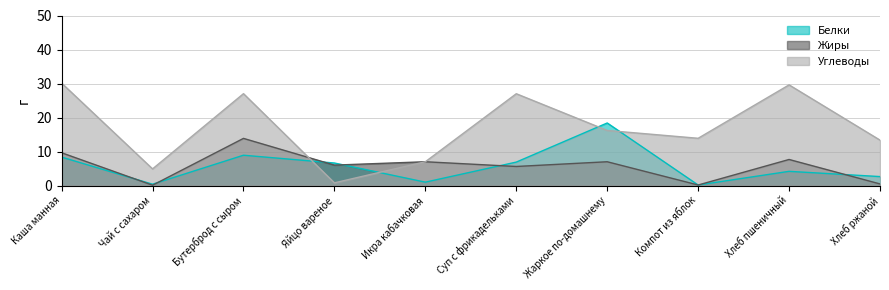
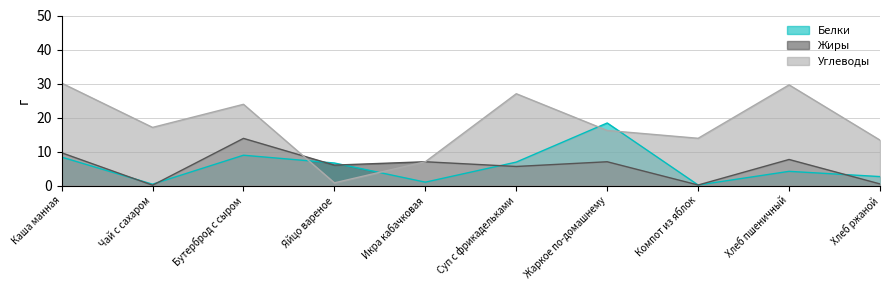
Углеводы, Чай с сахаром: 5 -> 17
Углеводы, Бутерброд с сыром: 27 -> 24
